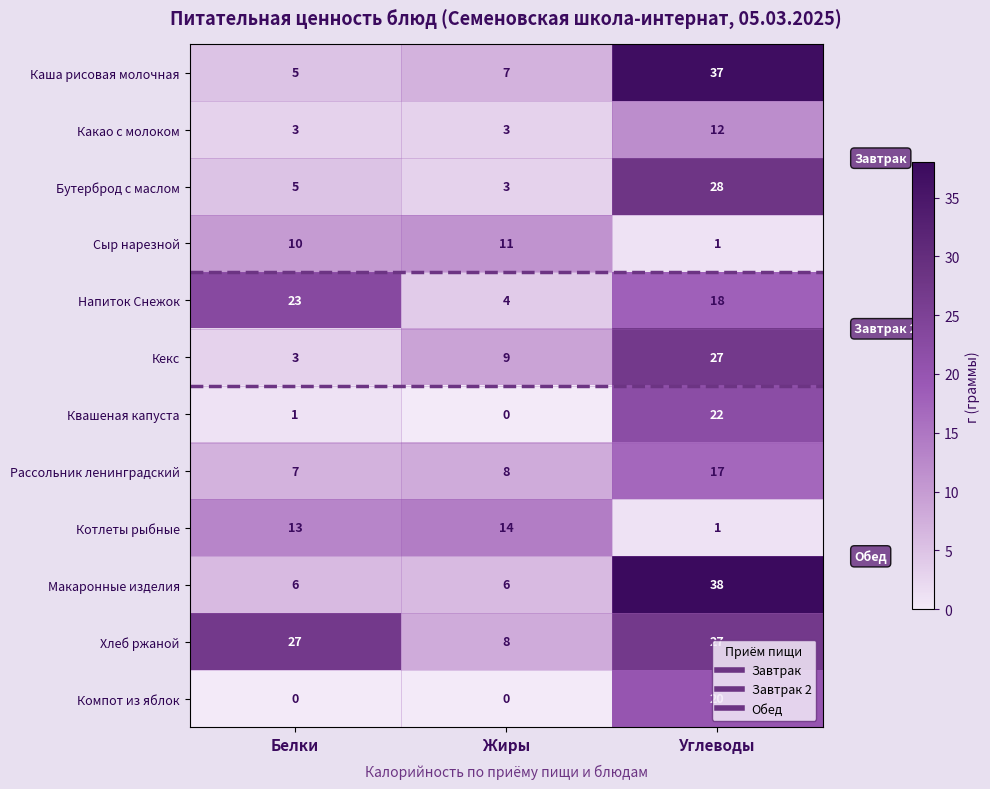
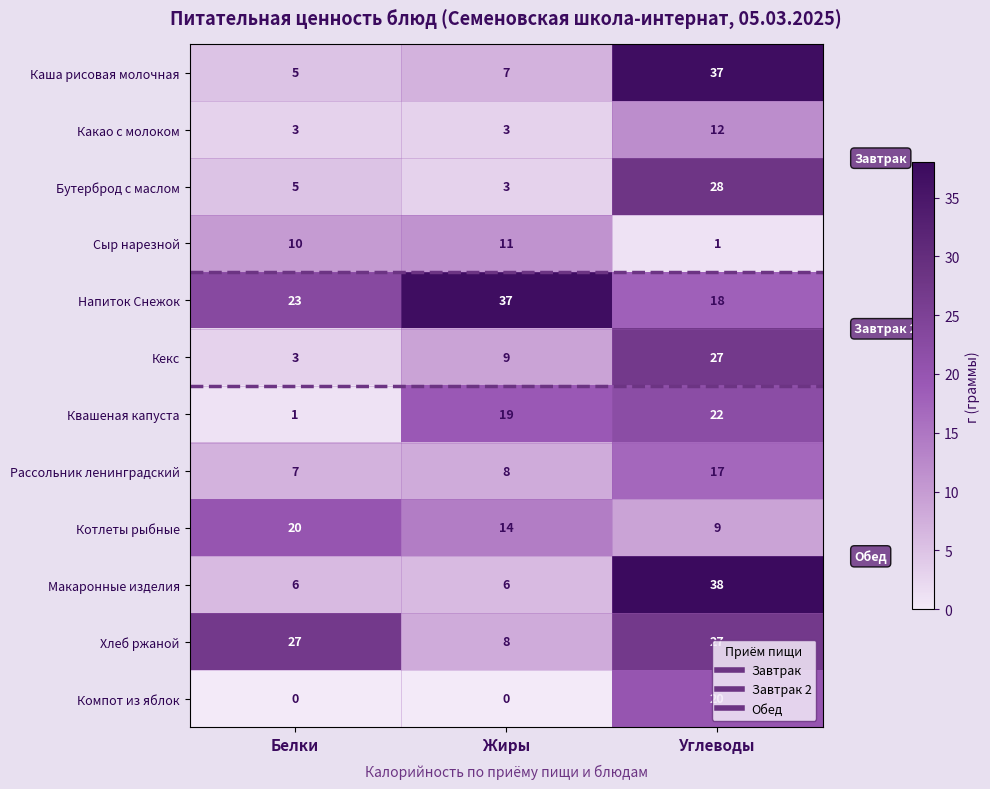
Напиток Снежок, Жиры: 4 -> 37
Квашеная капуста, Жиры: 0 -> 19
Котлеты рыбные, Белки: 13 -> 20
Котлеты рыбные, Углеводы: 1 -> 9
